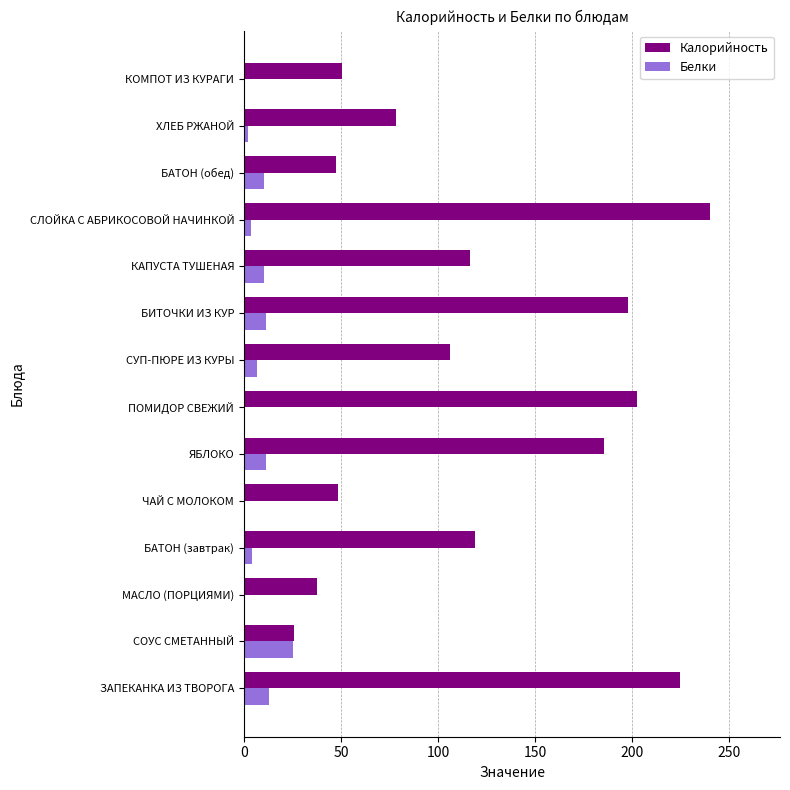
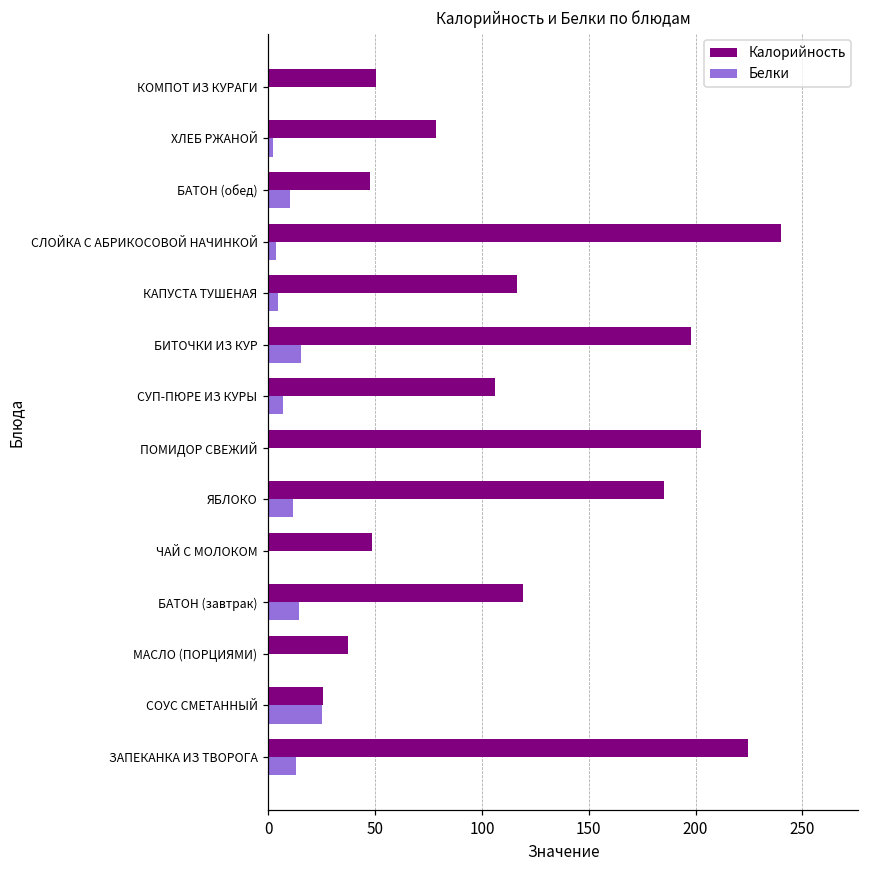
Белки, КАПУСТА ТУШЕНАЯ: 10 -> 4
Белки, БИТОЧКИ ИЗ КУР: 11 -> 15
Белки, БАТОН (завтрак): 4 -> 14
